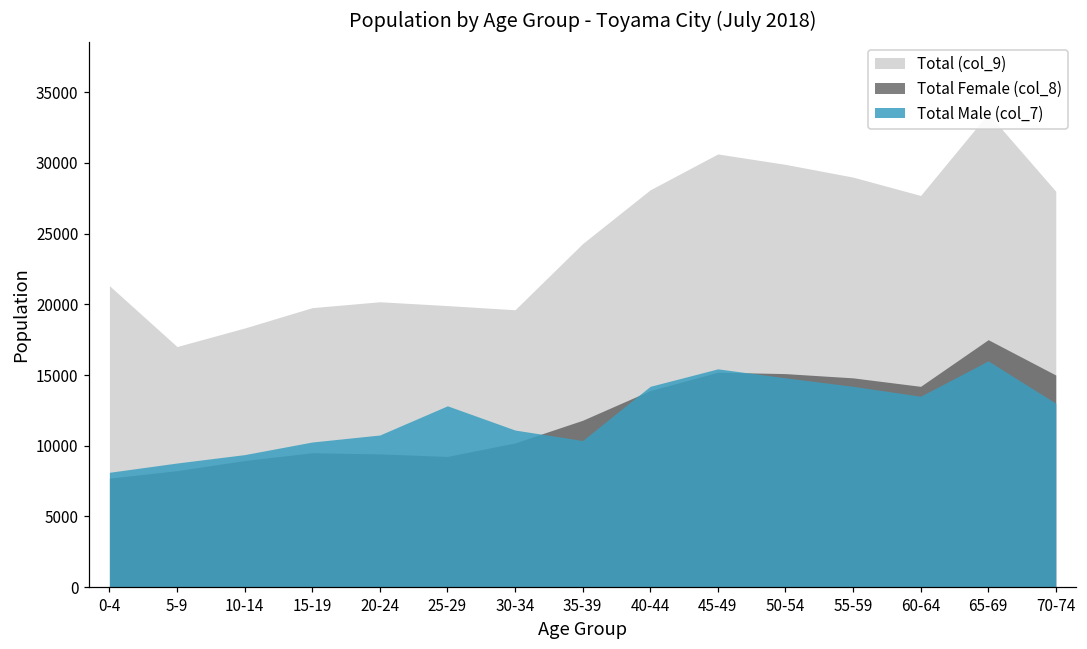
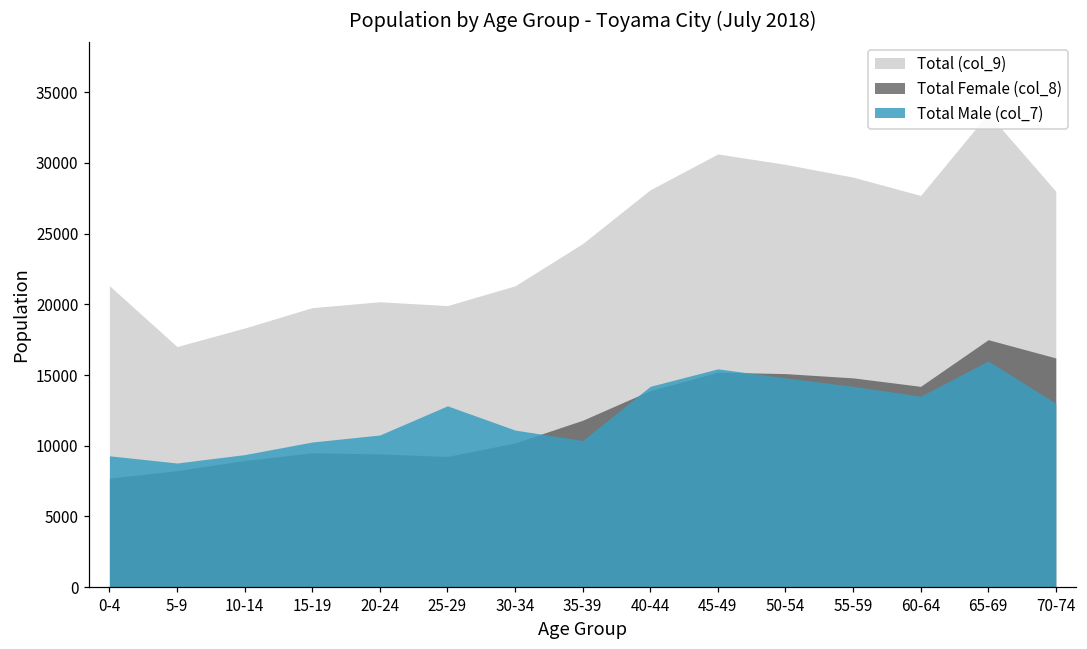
Total Male (col_7), 0-4: 8100 -> 9300
Total (col_9), 30-34: 19600 -> 21300
Total Female (col_8), 70-74: 15000 -> 16200
